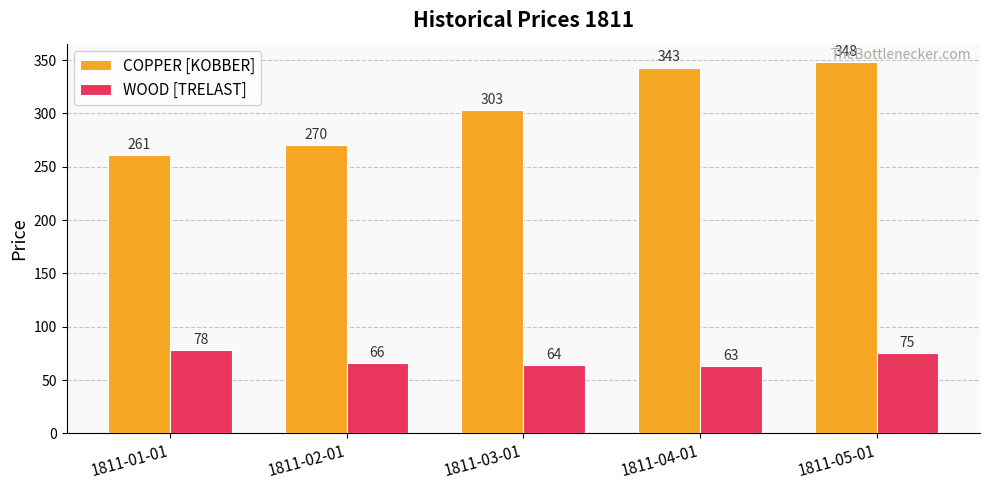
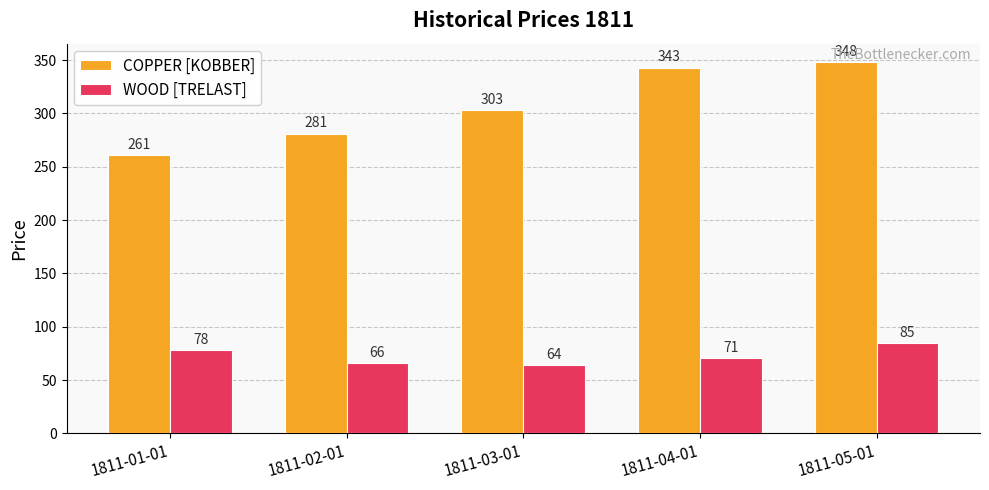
COPPER [KOBBER], 1811-02-01: 270 -> 281
WOOD [TRELAST], 1811-04-01: 63 -> 71
WOOD [TRELAST], 1811-05-01: 75 -> 85
